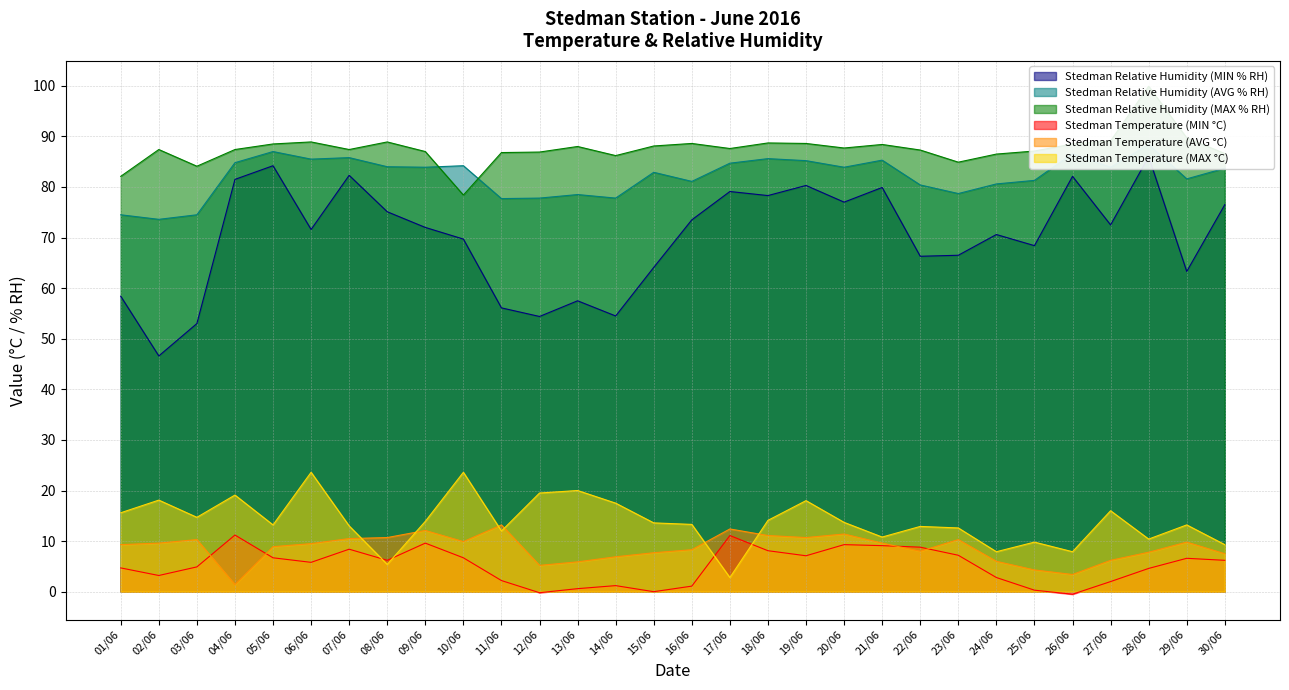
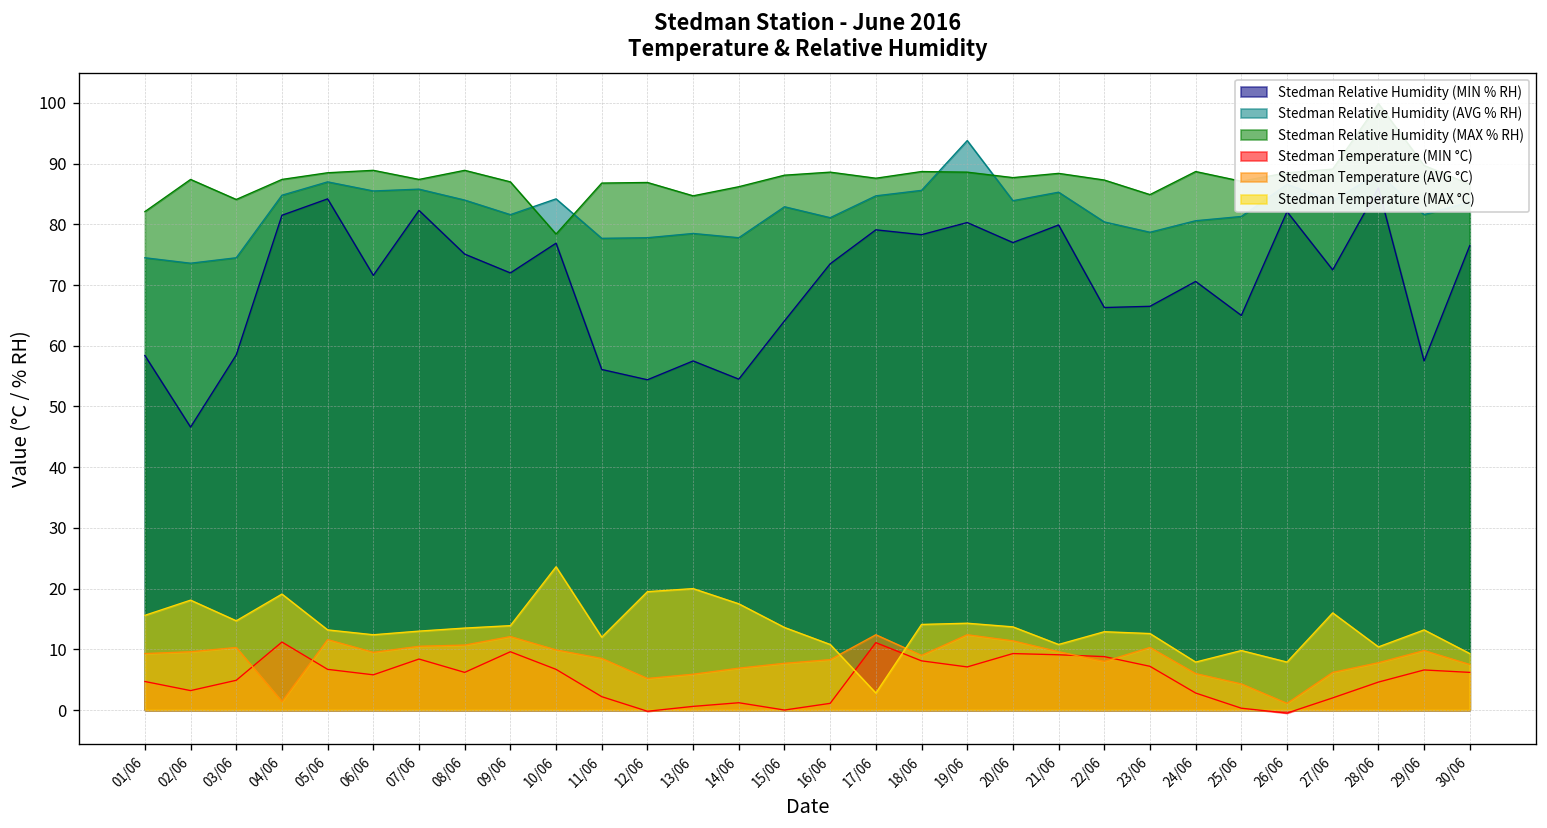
Stedman Relative Humidity (MIN % RH), 03/06: 53 -> 59
Stedman Temperature (AVG °C), 05/06: 9 -> 12
Stedman Temperature (MAX °C), 06/06: 24 -> 12
Stedman Temperature (MAX °C), 08/06: 5 -> 14
Stedman Relative Humidity (AVG % RH), 09/06: 84 -> 82
Stedman Relative Humidity (MIN % RH), 10/06: 70 -> 77
Stedman Temperature (AVG °C), 11/06: 13 -> 9
Stedman Relative Humidity (MAX % RH), 13/06: 88 -> 85
Stedman Temperature (MAX °C), 16/06: 13 -> 11
Stedman Temperature (AVG °C), 18/06: 11 -> 9
Stedman Relative Humidity (AVG % RH), 19/06: 85 -> 94
Stedman Temperature (AVG °C), 19/06: 11 -> 12
Stedman Temperature (MAX °C), 19/06: 18 -> 14
Stedman Relative Humidity (MAX % RH), 24/06: 87 -> 89
Stedman Relative Humidity (MIN % RH), 25/06: 68 -> 65
Stedman Temperature (AVG °C), 26/06: 3 -> 1
Stedman Relative Humidity (MIN % RH), 29/06: 63 -> 58
